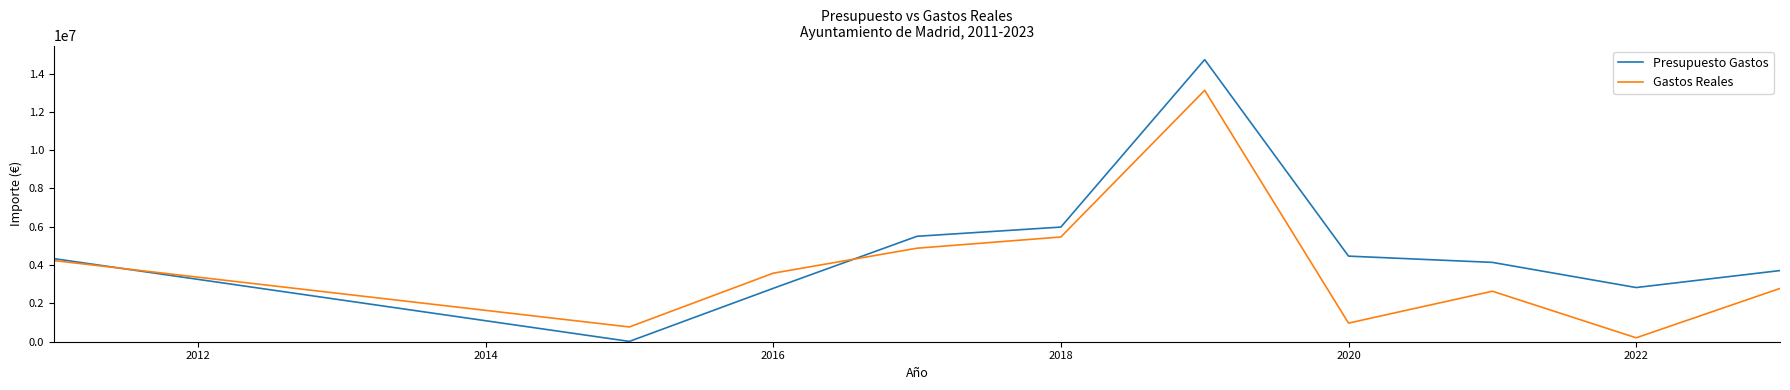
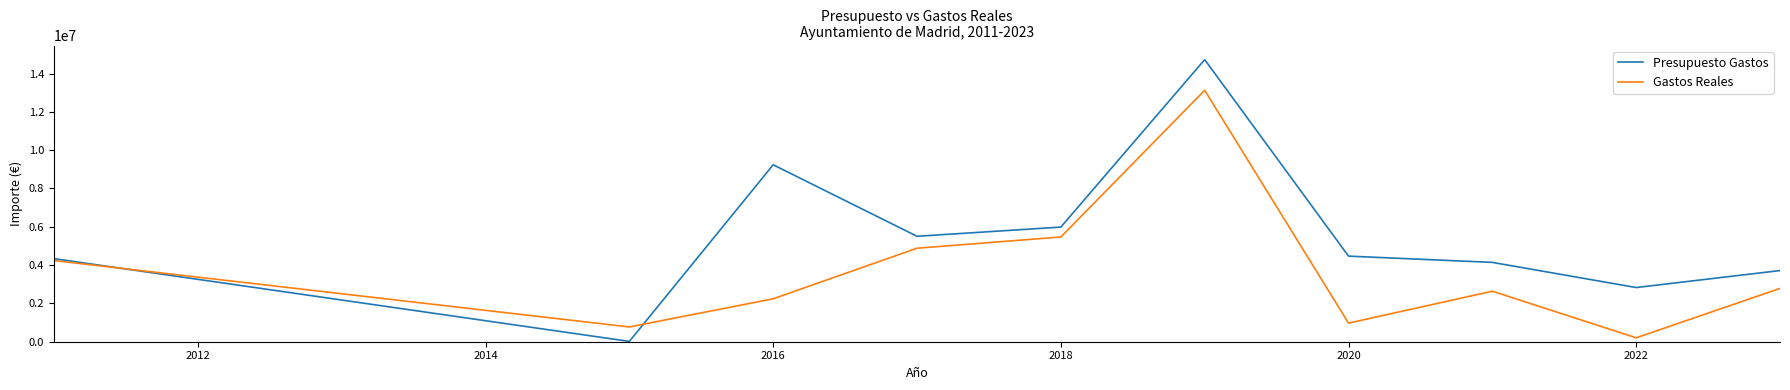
Presupuesto Gastos, 2016: 2800000 -> 9200000
Gastos Reales, 2016: 3600000 -> 2200000
